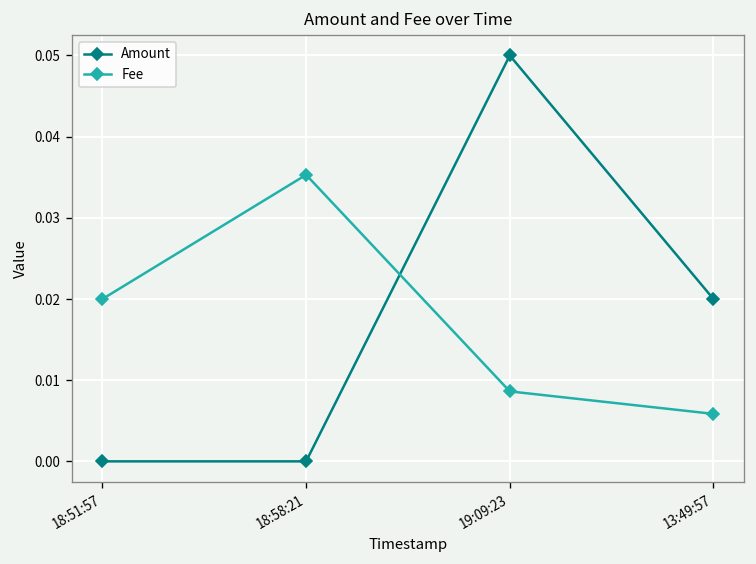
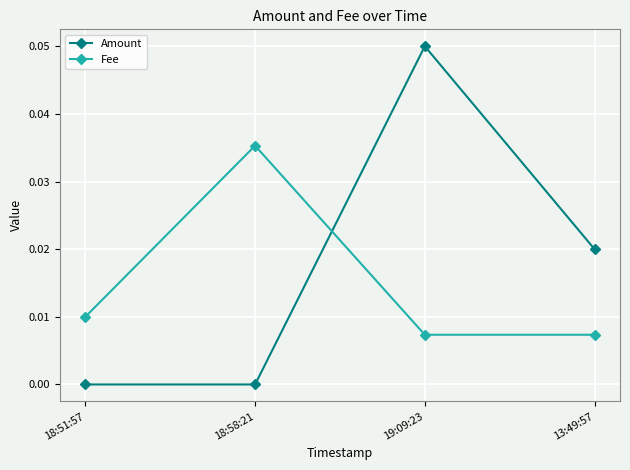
Fee, 18:51:57: 0.02 -> 0.01
Fee, 19:09:23: 0.009 -> 0.007
Fee, 13:49:57: 0.006 -> 0.007
